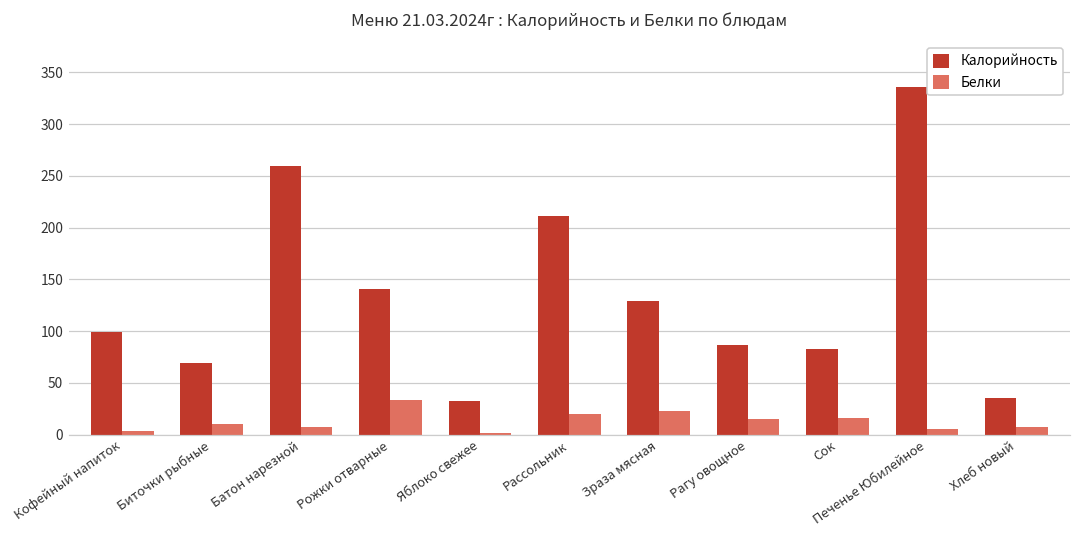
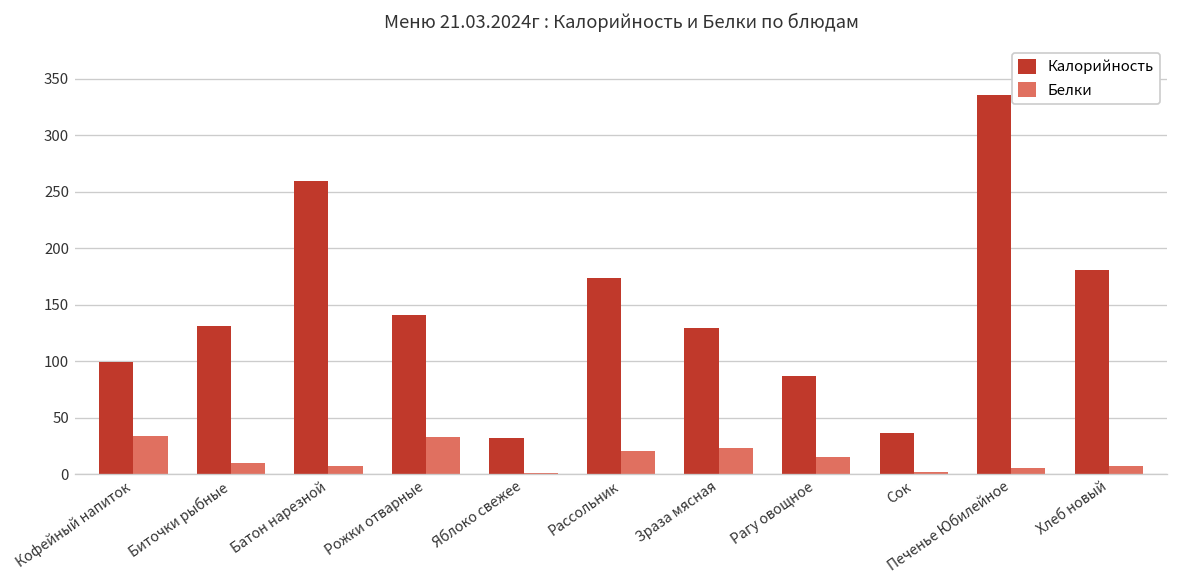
Белки, Кофейный напиток: 0 -> 30
Калорийность, Биточки рыбные: 70 -> 130
Калорийность, Рассольник: 210 -> 170
Калорийность, Сок: 80 -> 40
Белки, Сок: 20 -> 0
Калорийность, Хлеб новый: 40 -> 180
